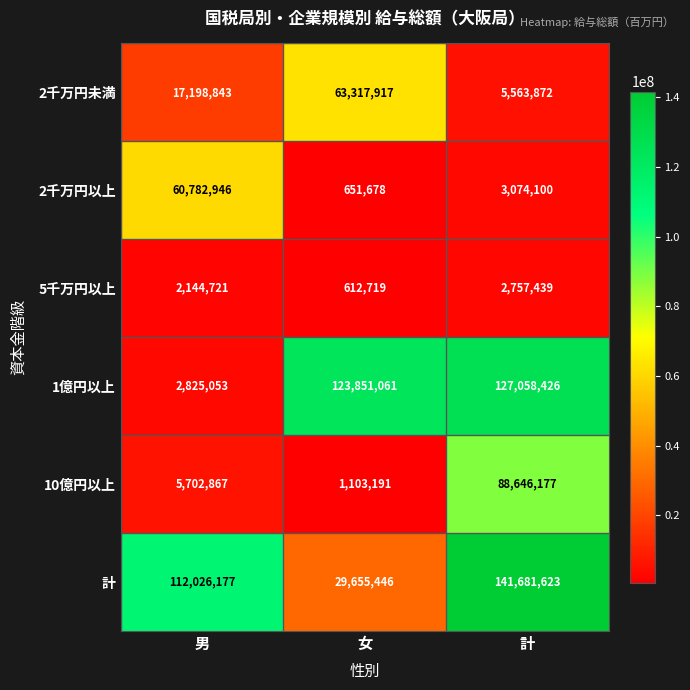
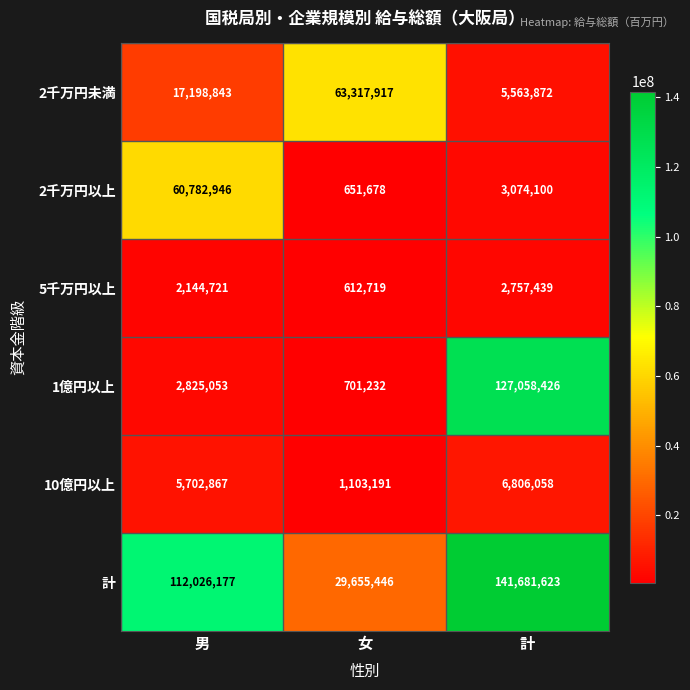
1億円以上, 女: 123,851,061 -> 701,232
10億円以上, 計: 88,646,177 -> 6,806,058
